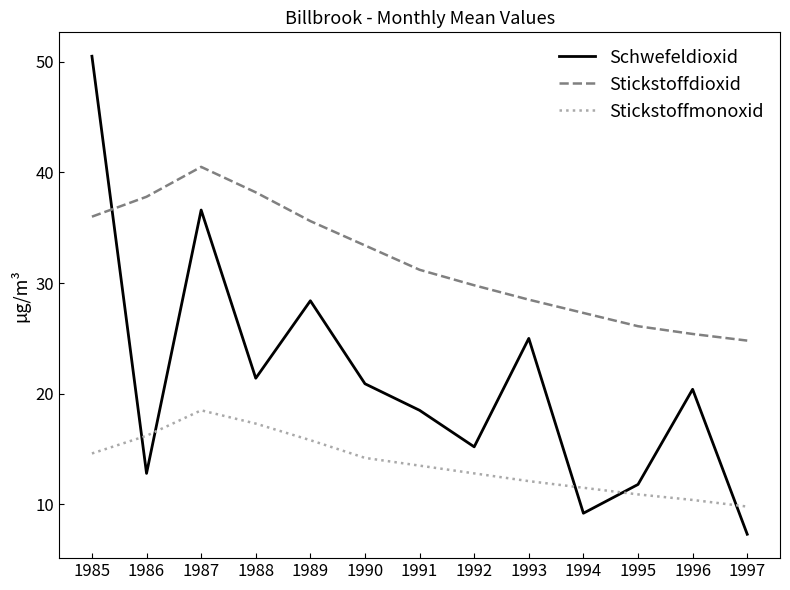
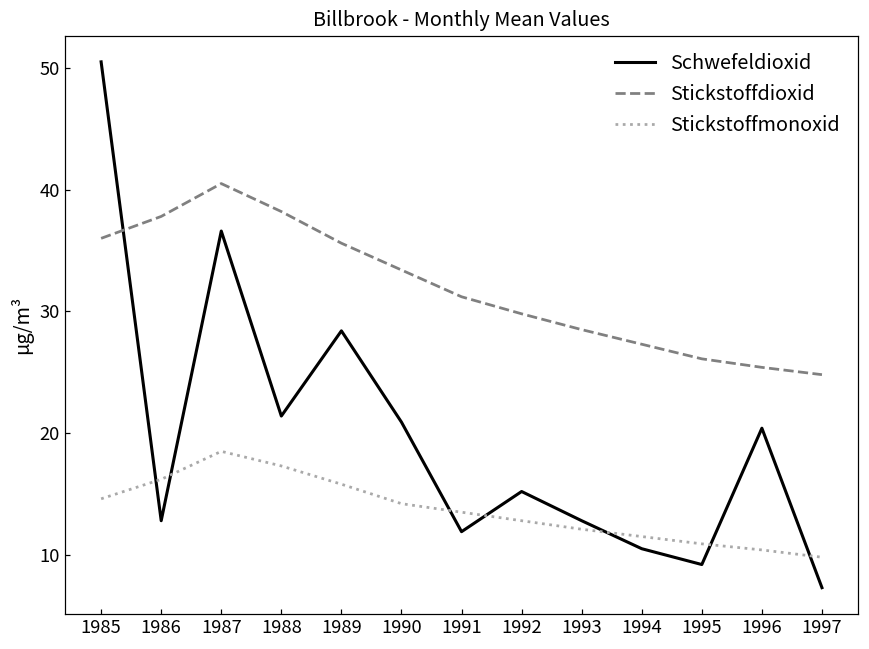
Schwefeldioxid, 1991: 18.5 -> 11.9
Schwefeldioxid, 1993: 25.0 -> 12.8
Schwefeldioxid, 1994: 9.2 -> 10.5
Schwefeldioxid, 1995: 11.8 -> 9.2
